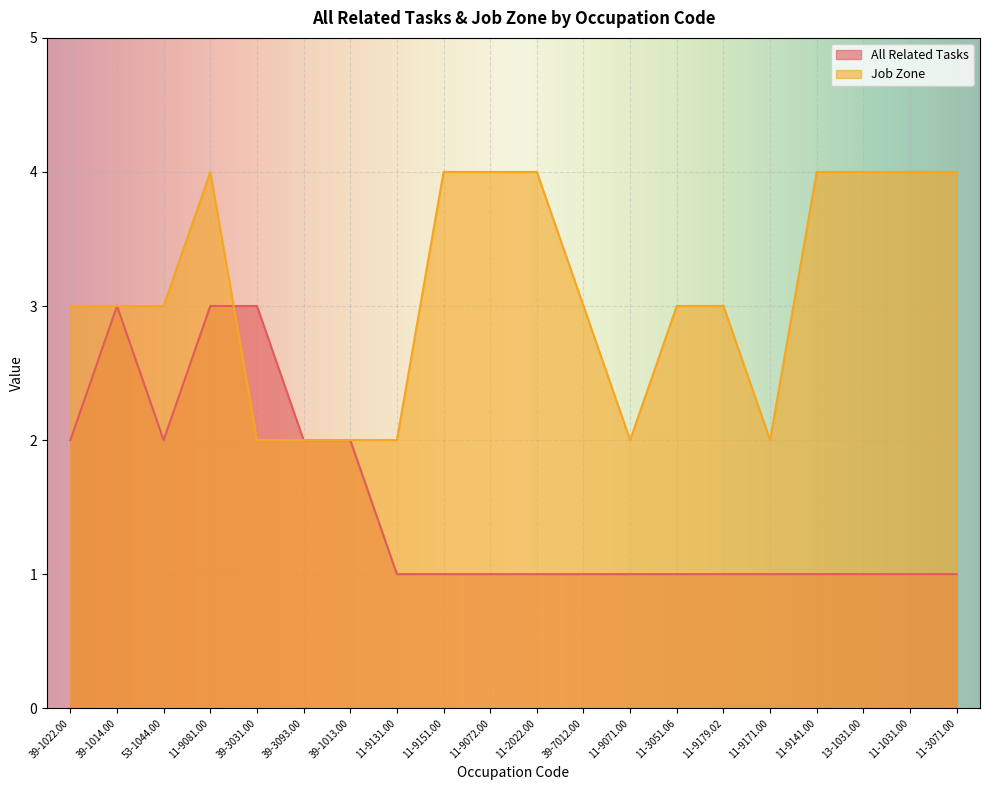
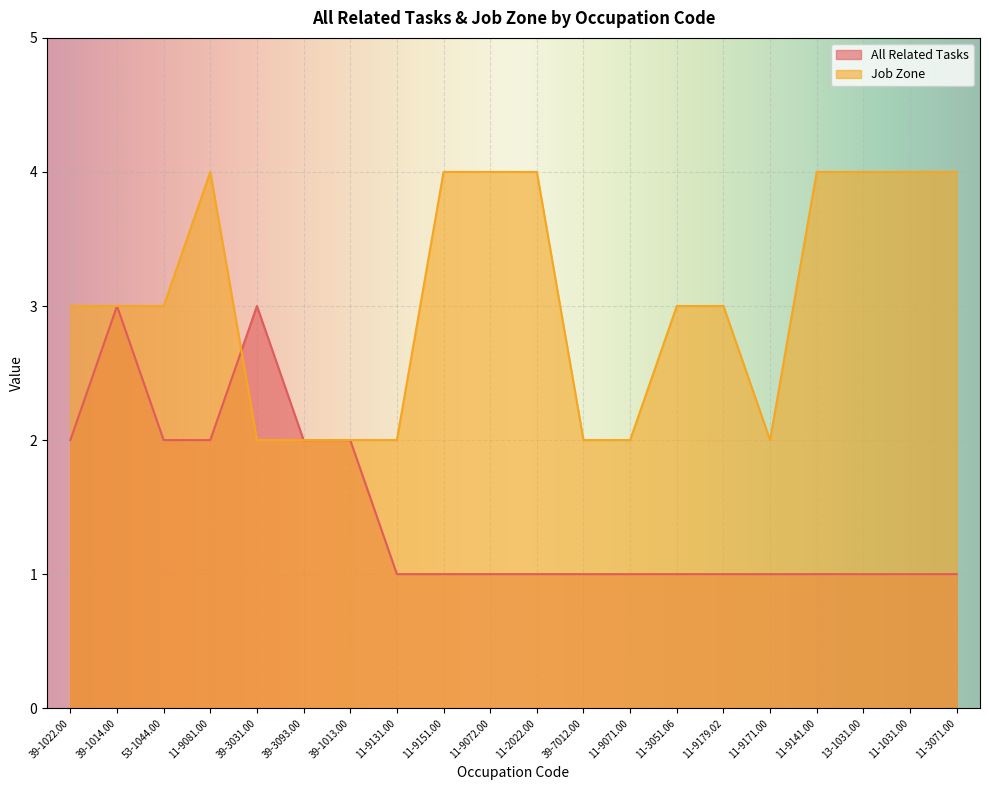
All Related Tasks, 11-9081.00: 3 -> 2
Job Zone, 39-7012.00: 3 -> 2
